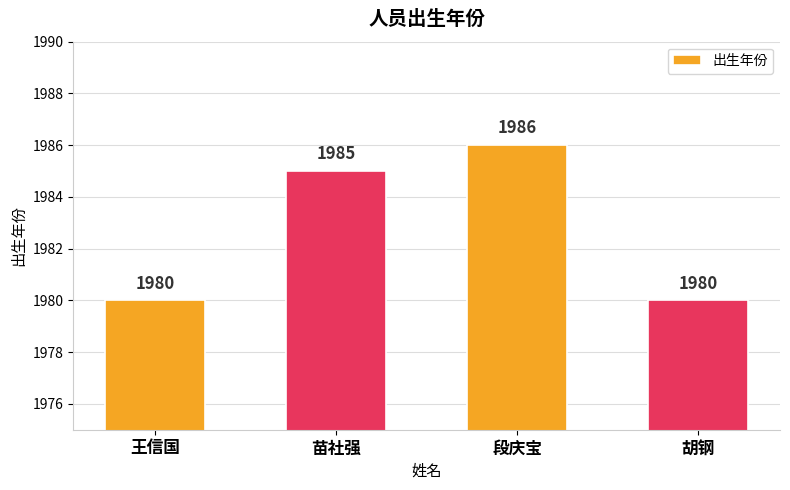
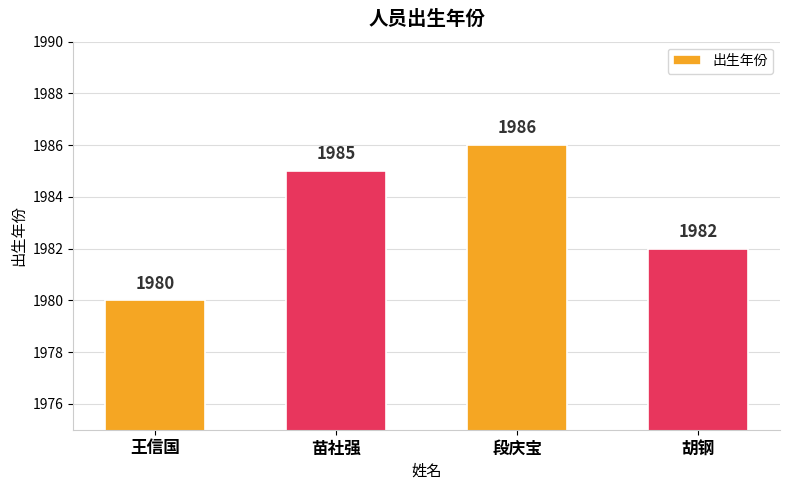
胡钢: 1980 -> 1982
